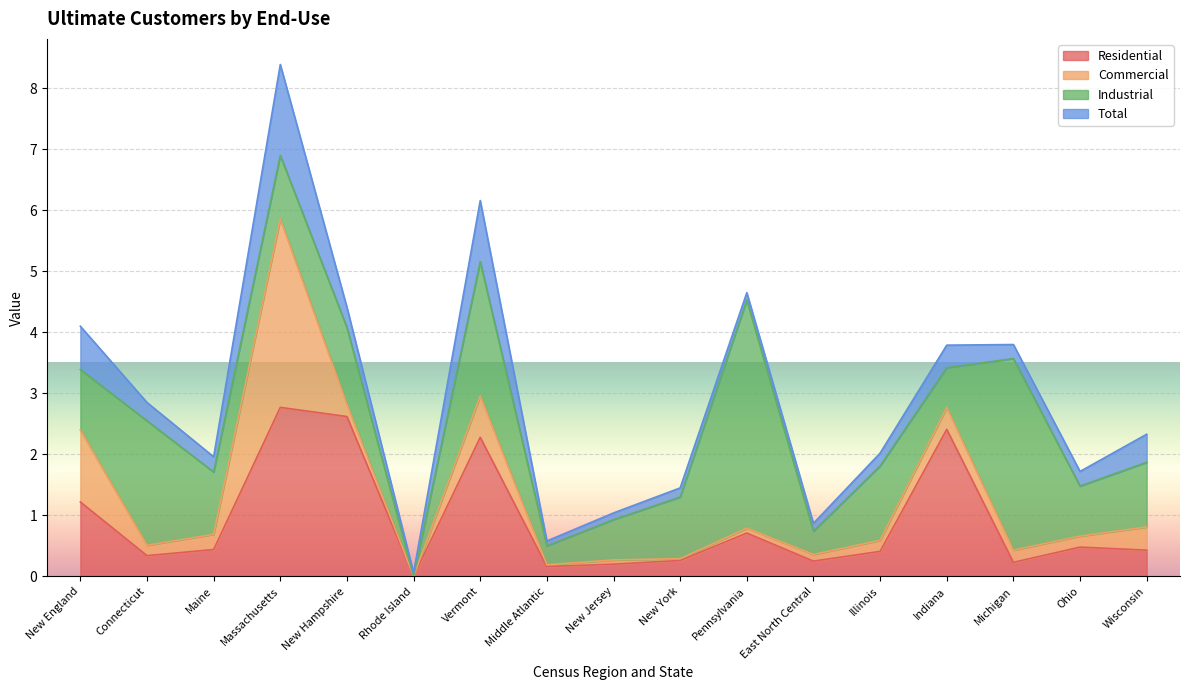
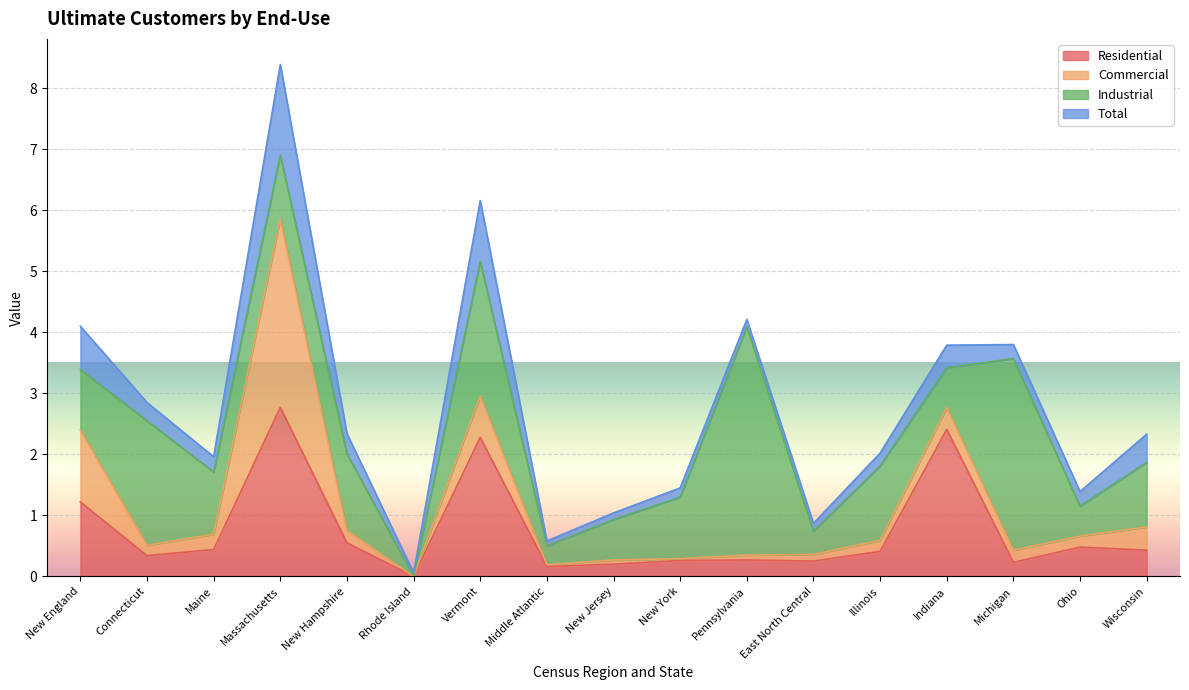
Residential, New Hampshire: 2.6 -> 0.6
Residential, Pennsylvania: 0.7 -> 0.3
Industrial, Ohio: 0.8 -> 0.5
